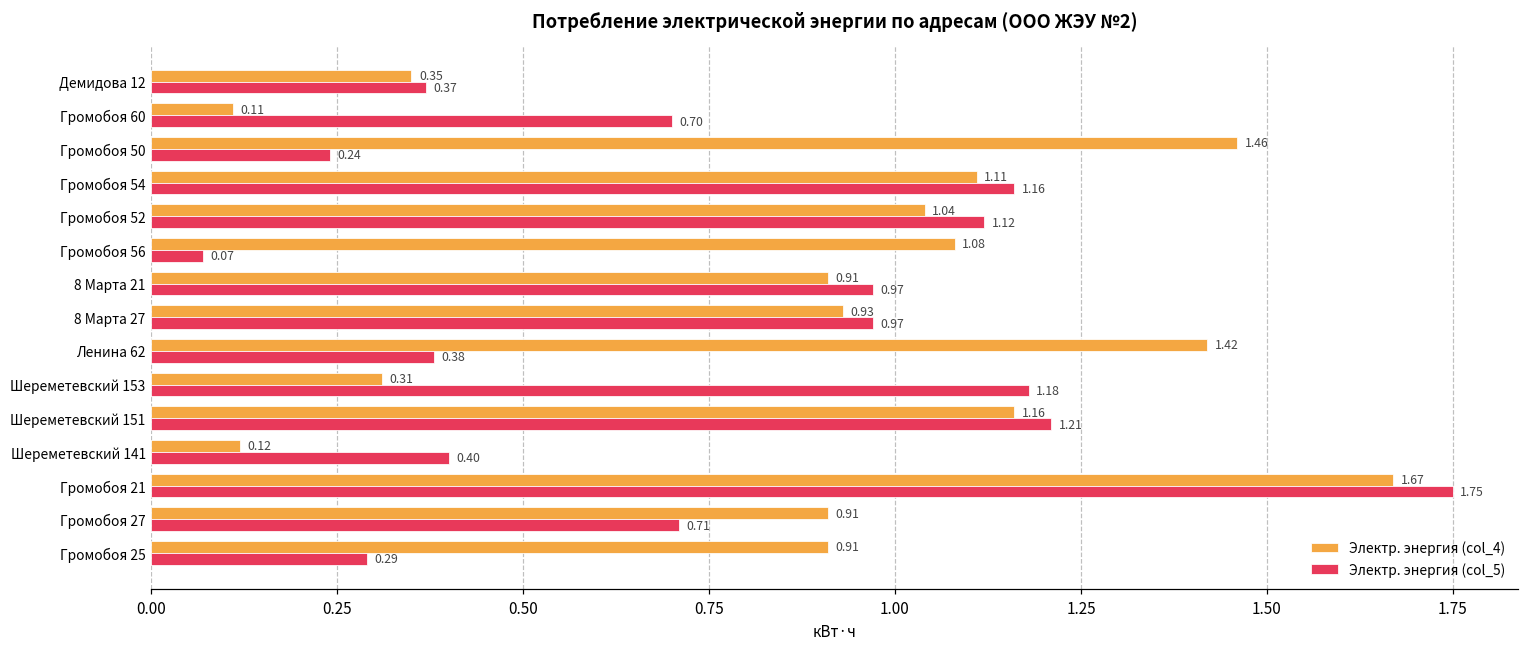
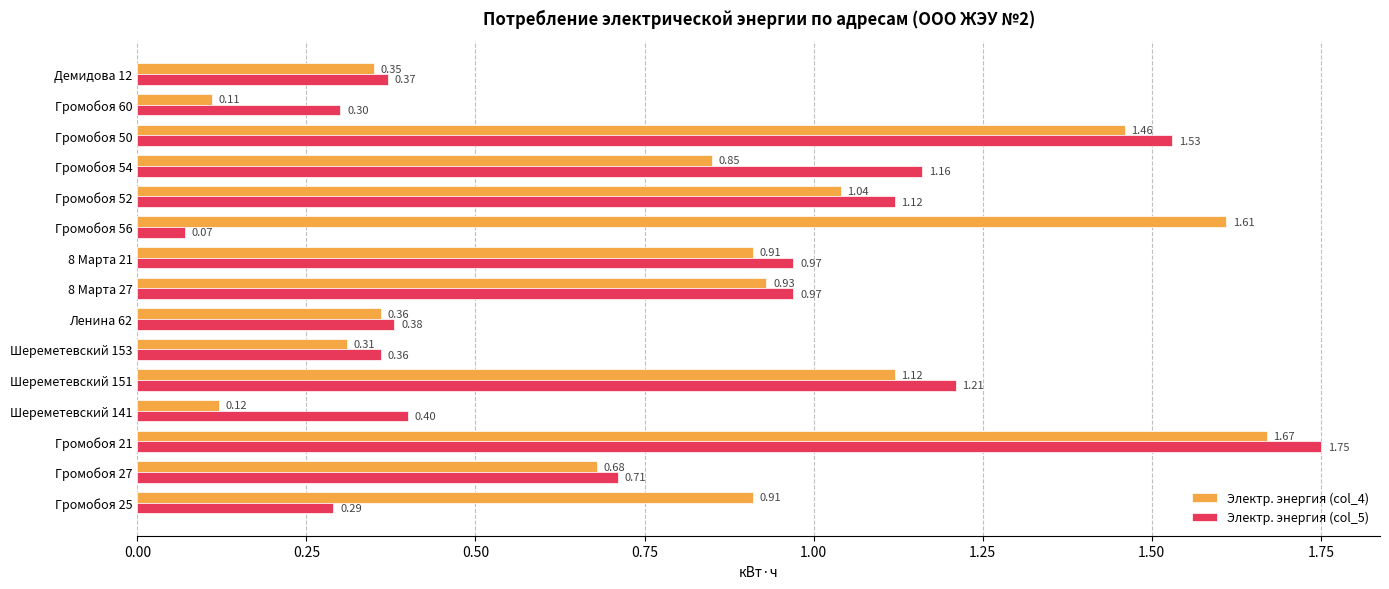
Электр. энергия (col_5), Громобоя 60: 0.70 -> 0.30
Электр. энергия (col_5), Громобоя 50: 0.24 -> 1.53
Электр. энергия (col_4), Громобоя 54: 1.11 -> 0.85
Электр. энергия (col_4), Громобоя 56: 1.08 -> 1.61
Электр. энергия (col_4), Ленина 62: 1.42 -> 0.36
Электр. энергия (col_5), Шереметевский 153: 1.18 -> 0.36
Электр. энергия (col_4), Шереметевский 151: 1.16 -> 1.12
Электр. энергия (col_4), Громобоя 27: 0.91 -> 0.68
